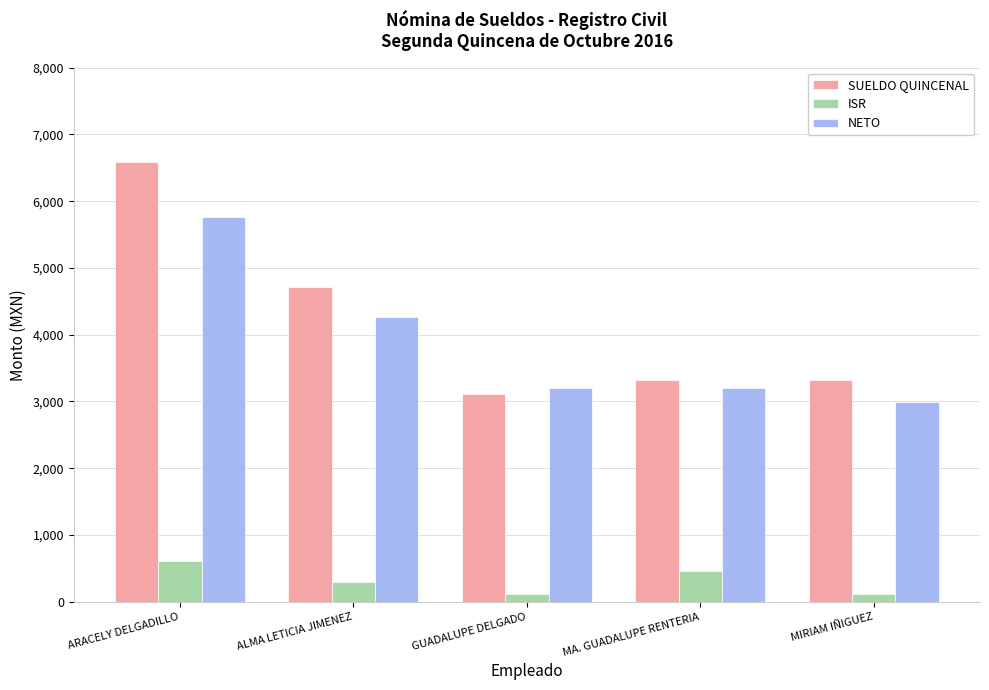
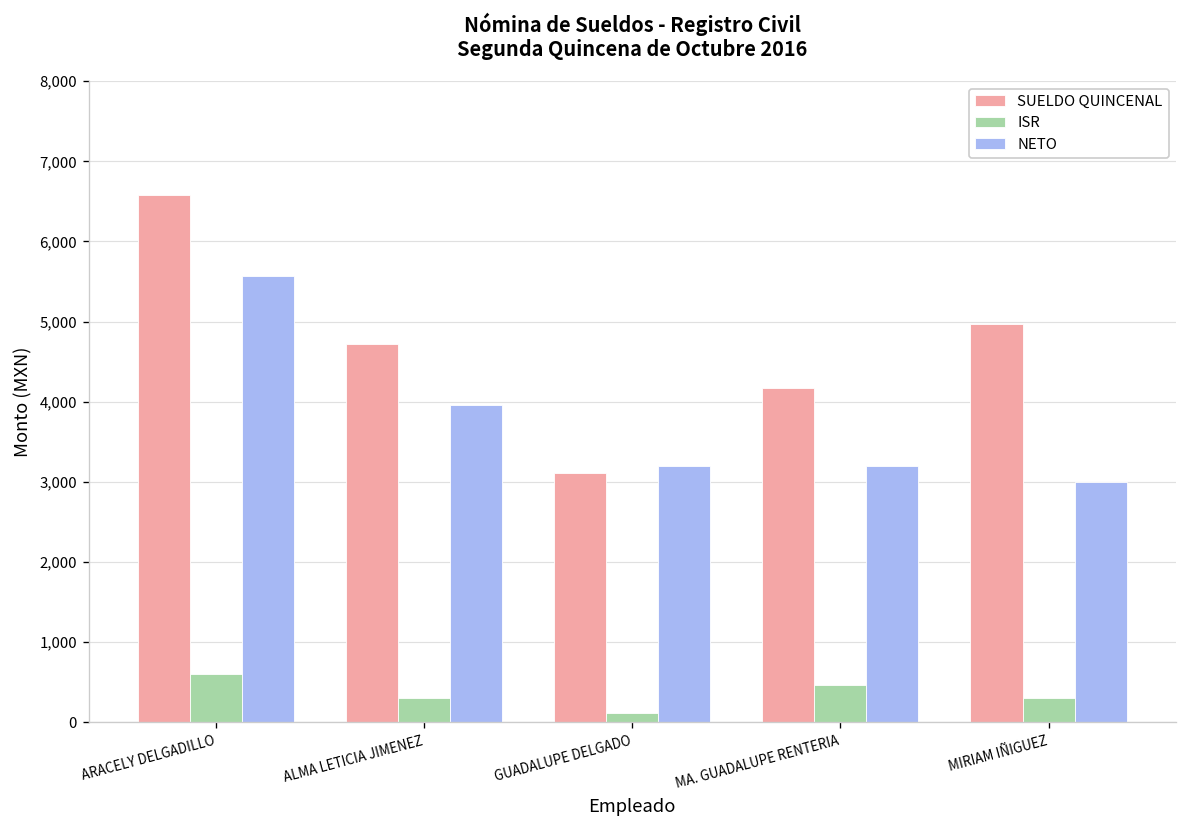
NETO, ARACELY DELGADILLO: 5,800 -> 5,600
NETO, ALMA LETICIA JIMENEZ: 4,300 -> 4,000
SUELDO QUINCENAL, MA. GUADALUPE RENTERIA: 3,300 -> 4,200
SUELDO QUINCENAL, MIRIAM IÑIGUEZ: 3,300 -> 5,000
ISR, MIRIAM IÑIGUEZ: 100 -> 300
